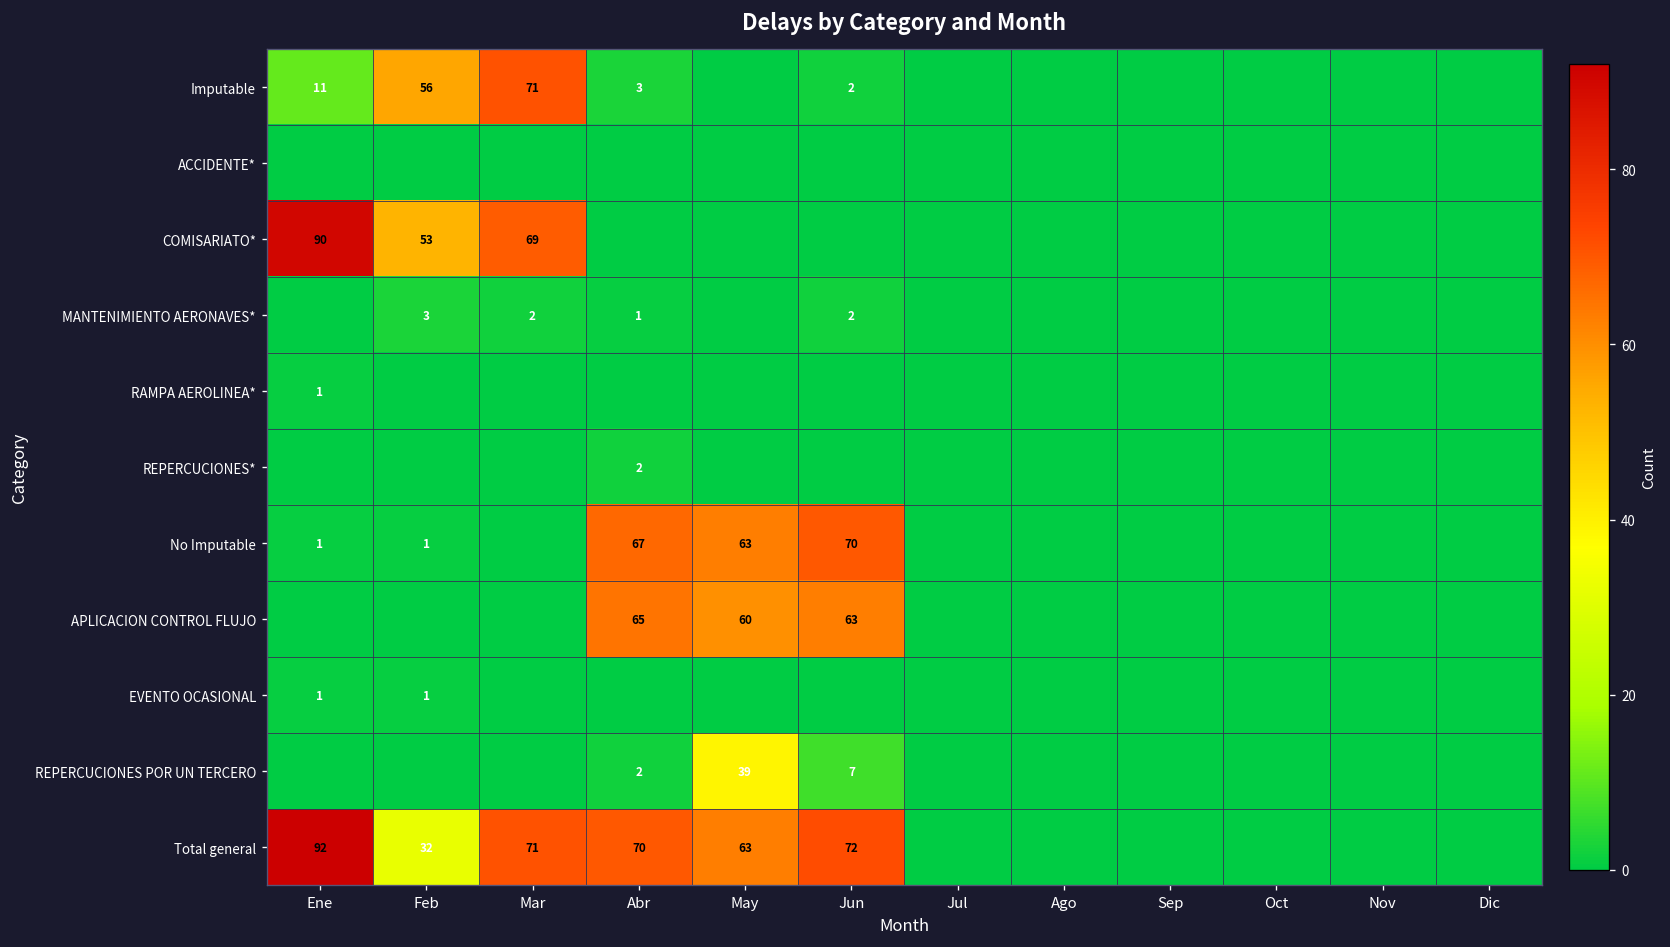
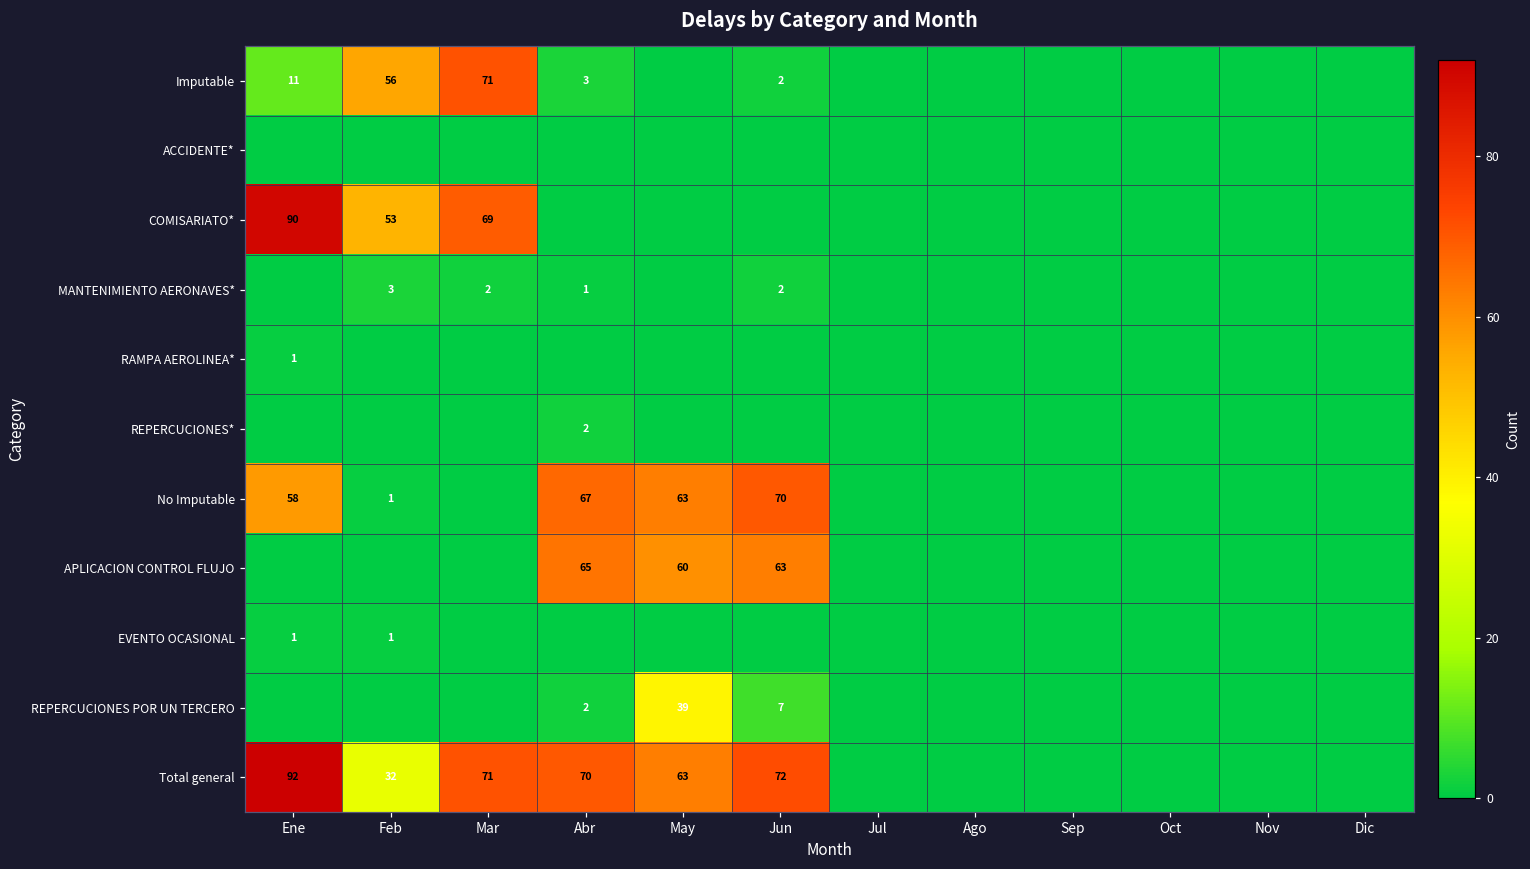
No Imputable, Ene: 1 -> 58
